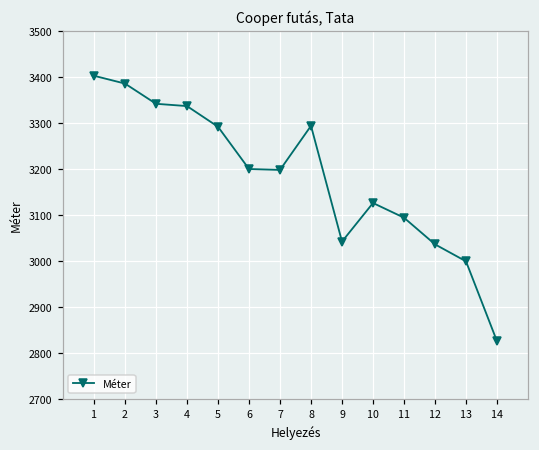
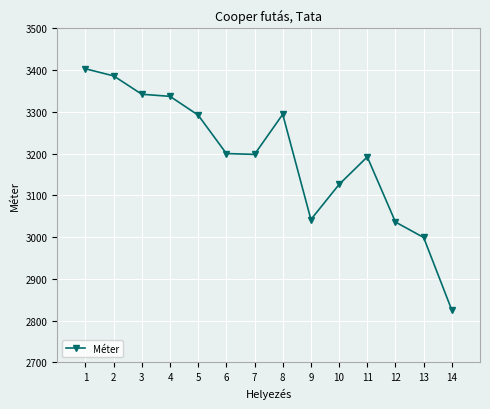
11: 3090 -> 3190
